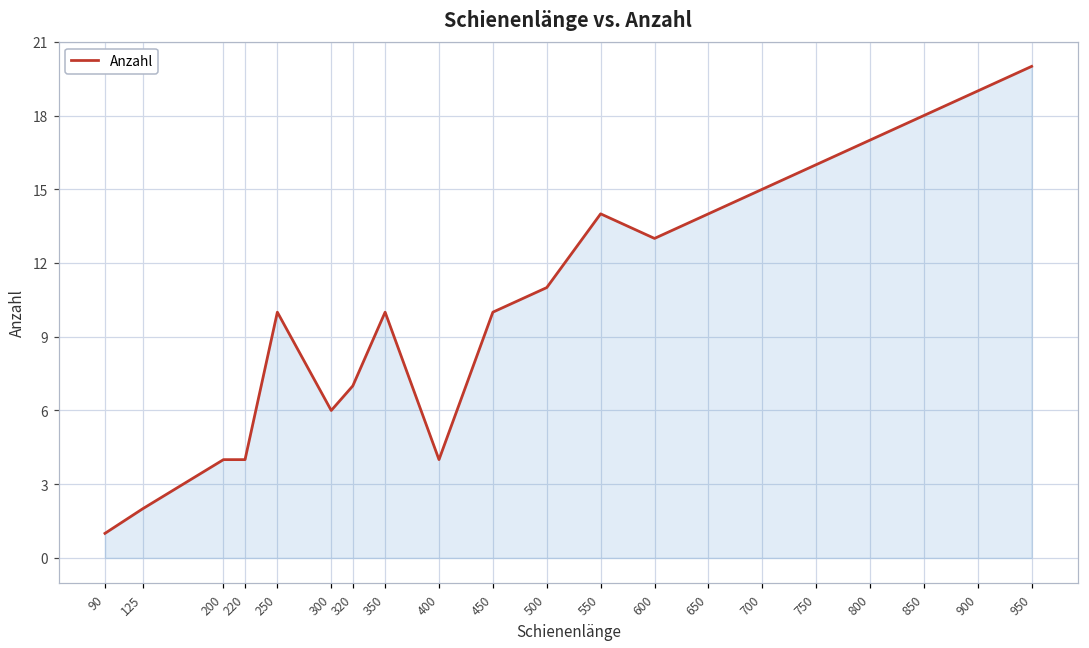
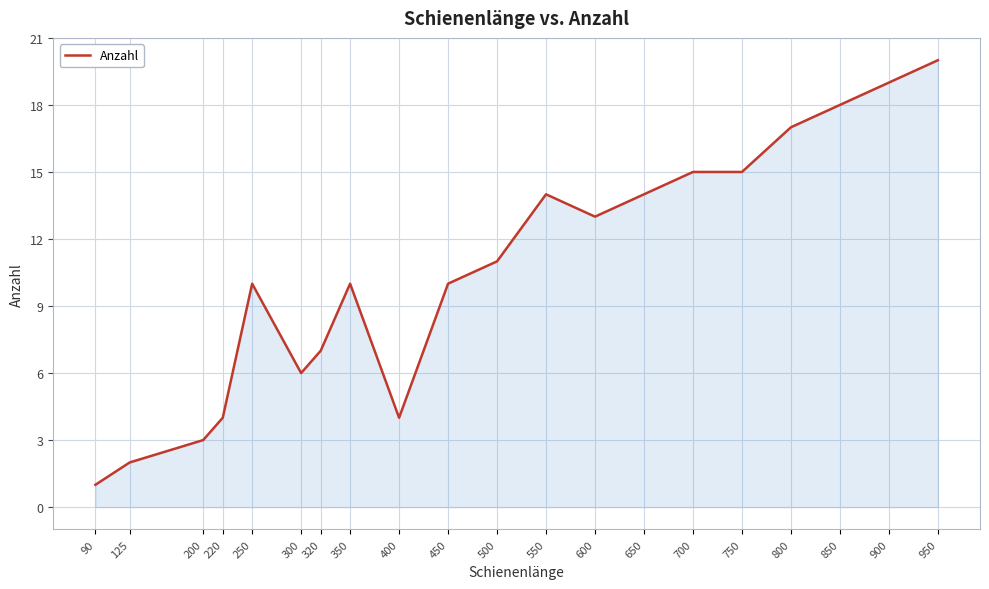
200: 4 -> 3
750: 16 -> 15
